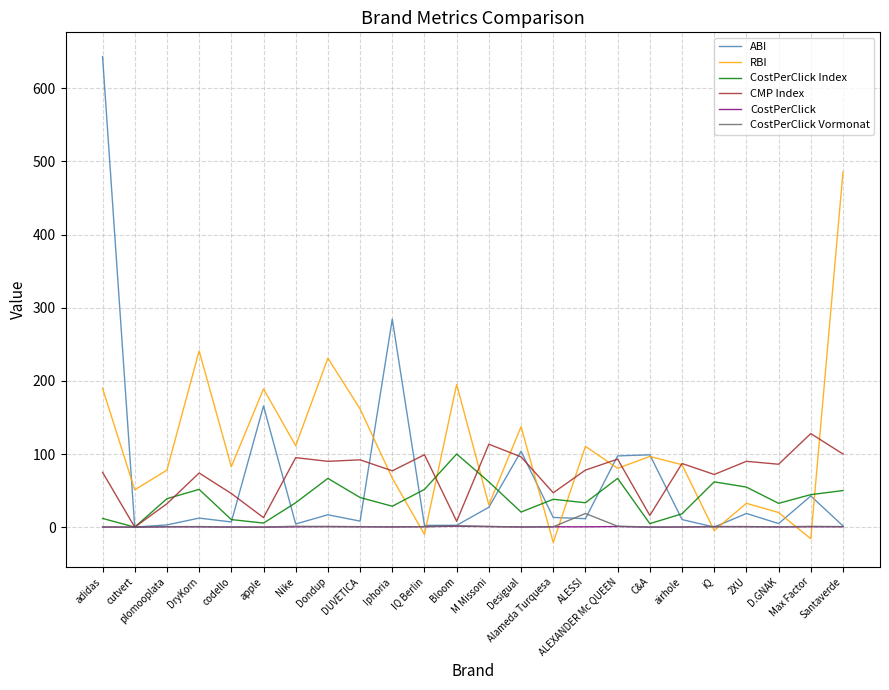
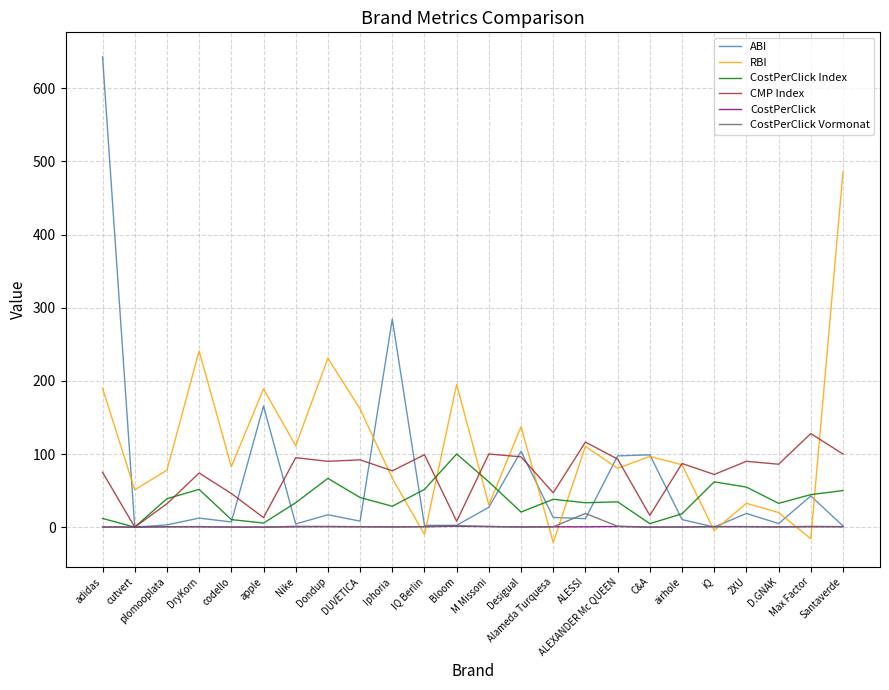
CMP Index, M Missoni: 110 -> 100
CMP Index, ALESSI: 80 -> 120
CostPerClick Index, ALEXANDER Mc QUEEN: 70 -> 30
